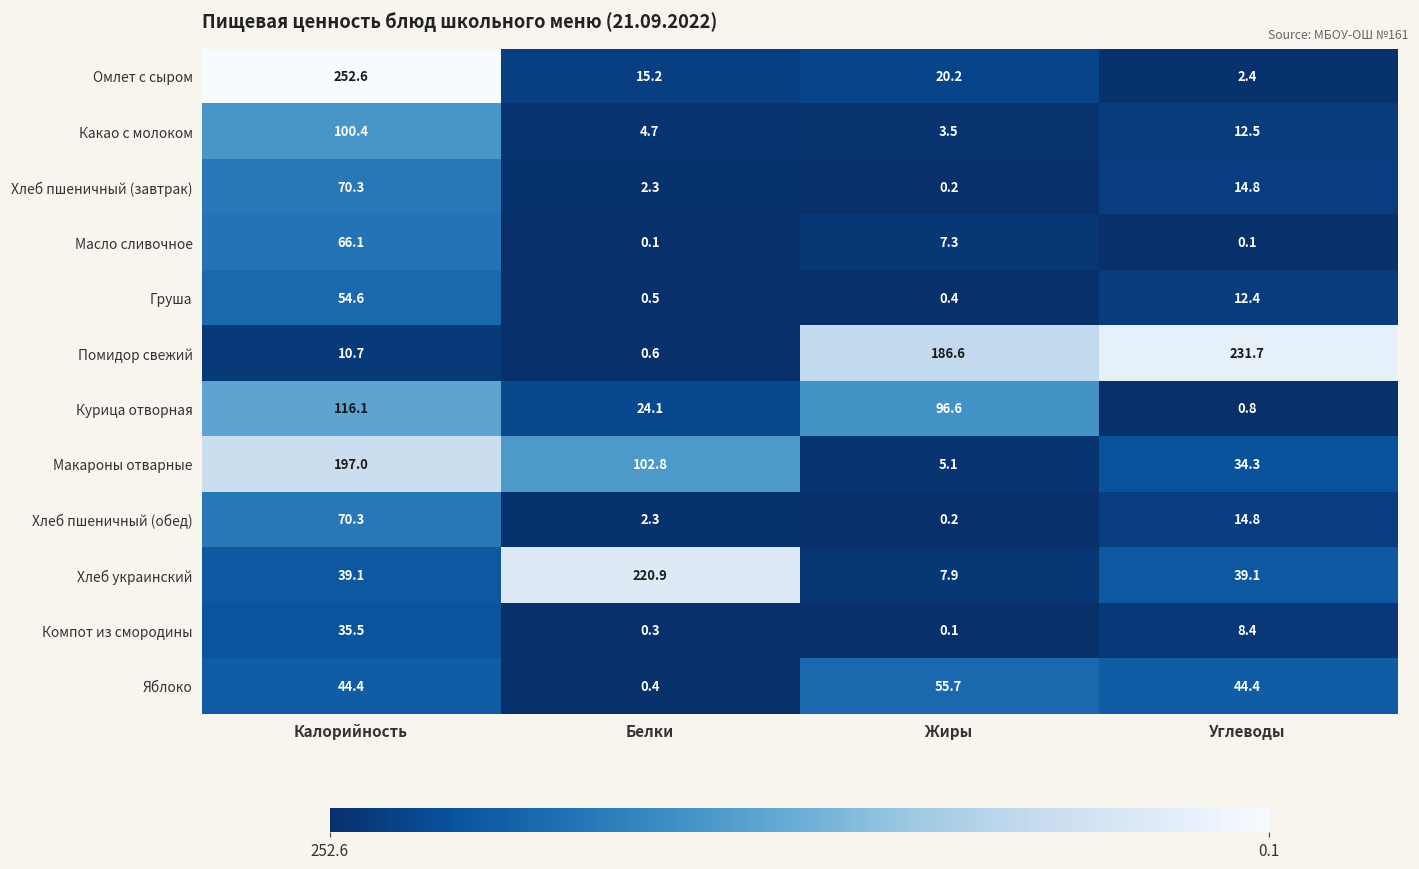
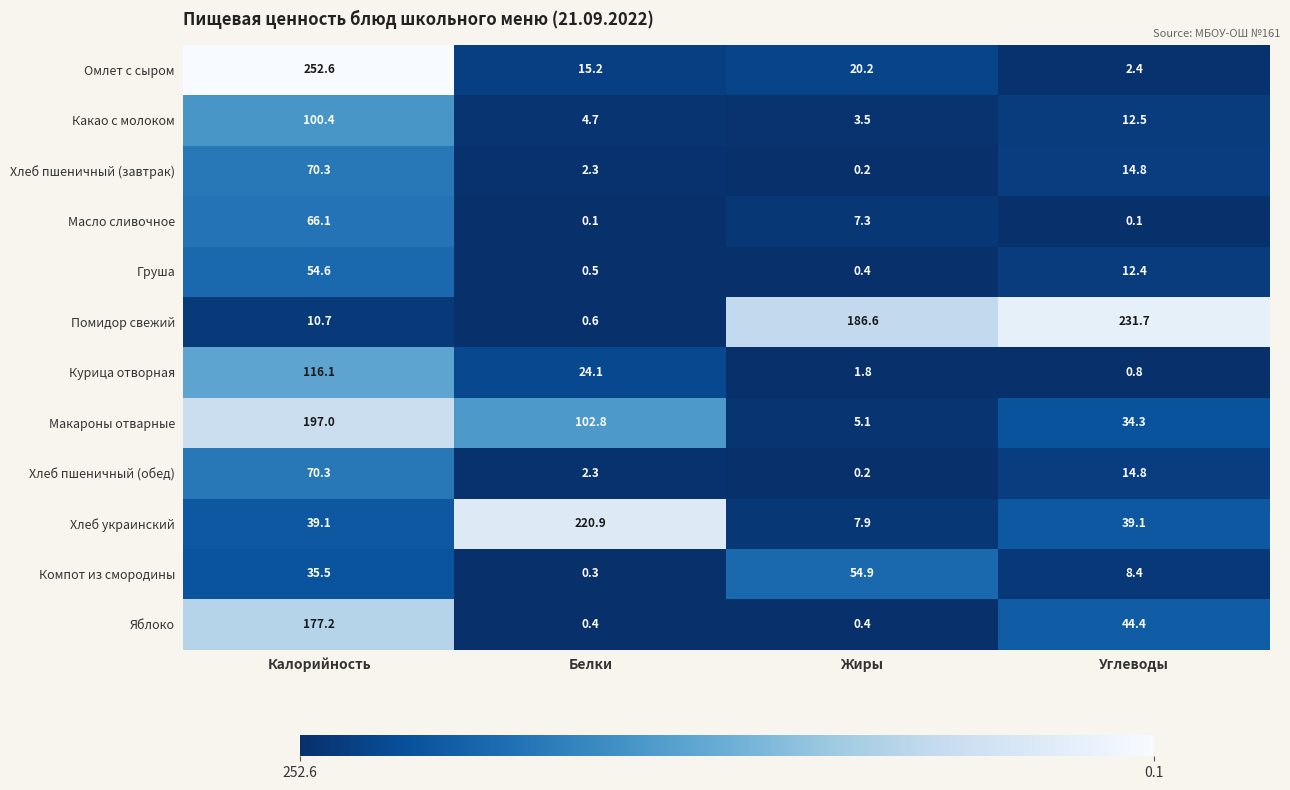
Курица отворная, Жиры: 96.6 -> 1.8
Компот из смородины, Жиры: 0.1 -> 54.9
Яблоко, Калорийность: 44.4 -> 177.2
Яблоко, Жиры: 55.7 -> 0.4
